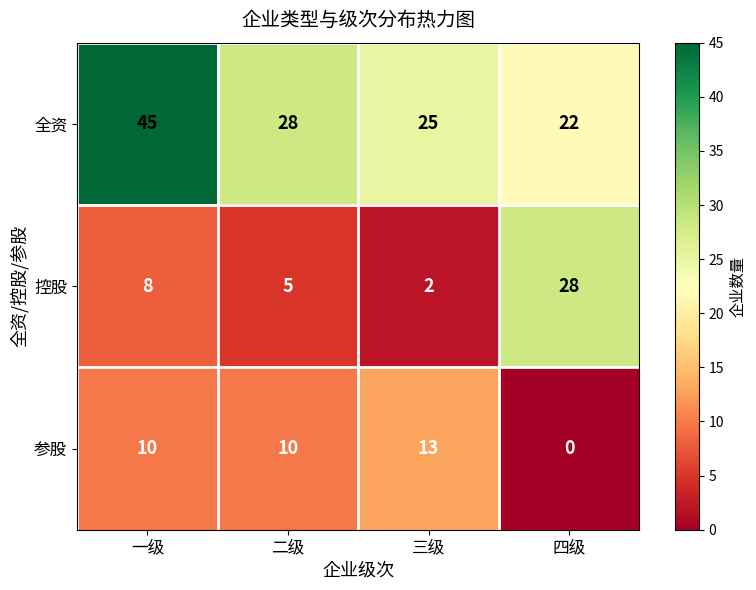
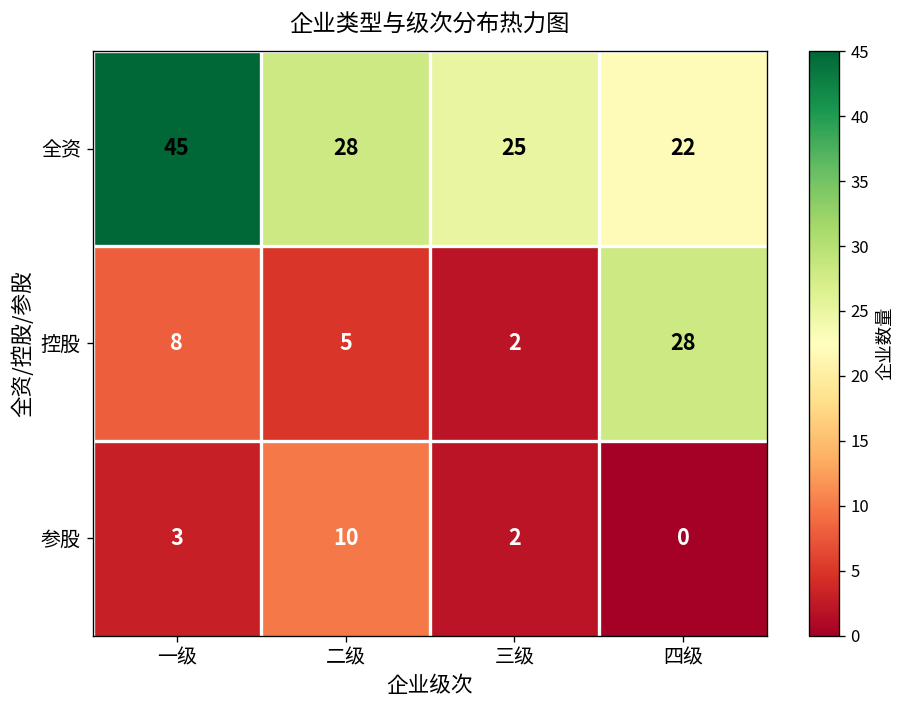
参股, 一级: 10 -> 3
参股, 三级: 13 -> 2
